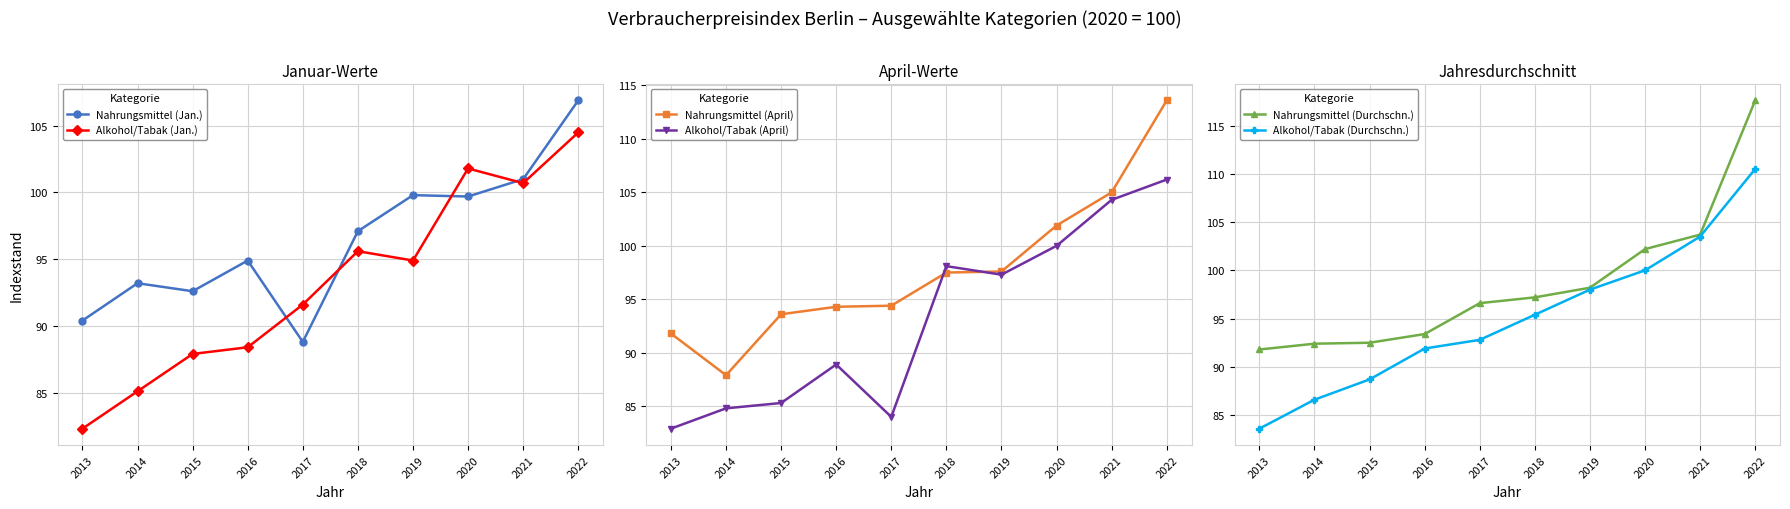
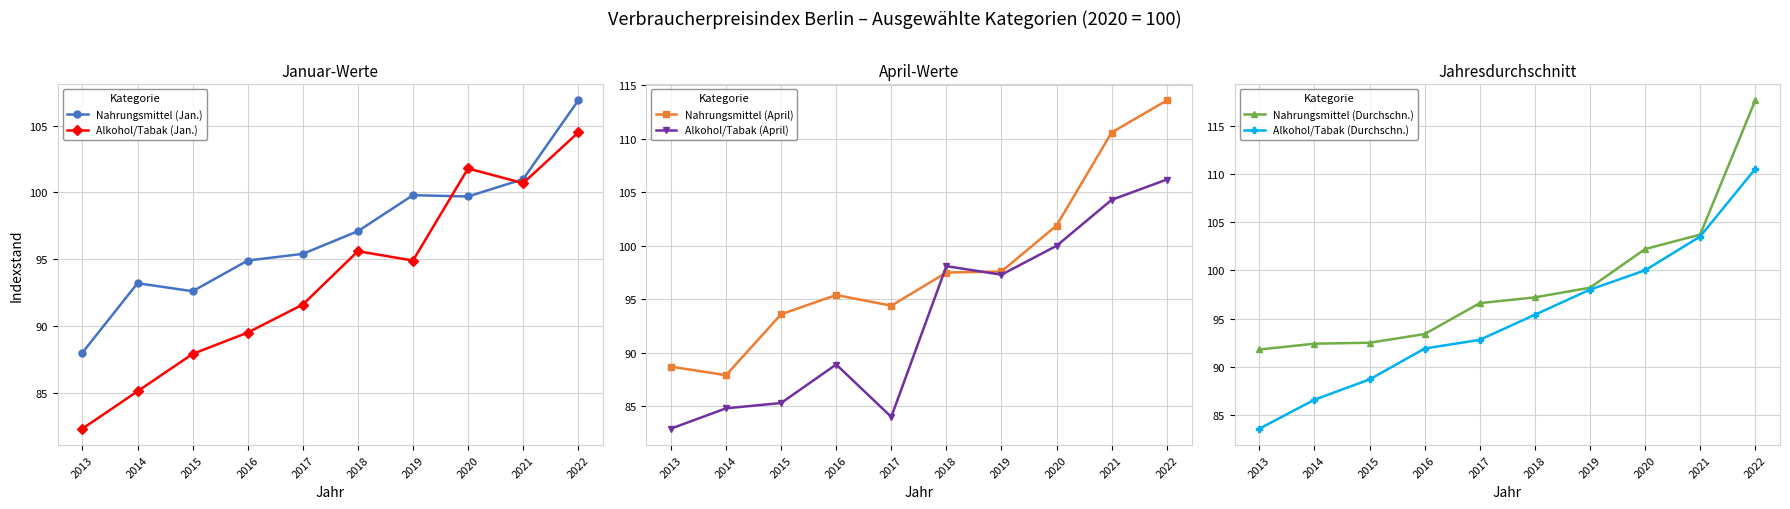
Januar-Werte, Nahrungsmittel (Jan.), 2013: 90.4 -> 88.0
Januar-Werte, Alkohol/Tabak (Jan.), 2016: 88.4 -> 89.5
Januar-Werte, Nahrungsmittel (Jan.), 2017: 88.8 -> 95.4
April-Werte, Nahrungsmittel (April), 2013: 91.8 -> 88.7
April-Werte, Nahrungsmittel (April), 2016: 94.3 -> 95.4
April-Werte, Nahrungsmittel (April), 2021: 105.0 -> 110.6
